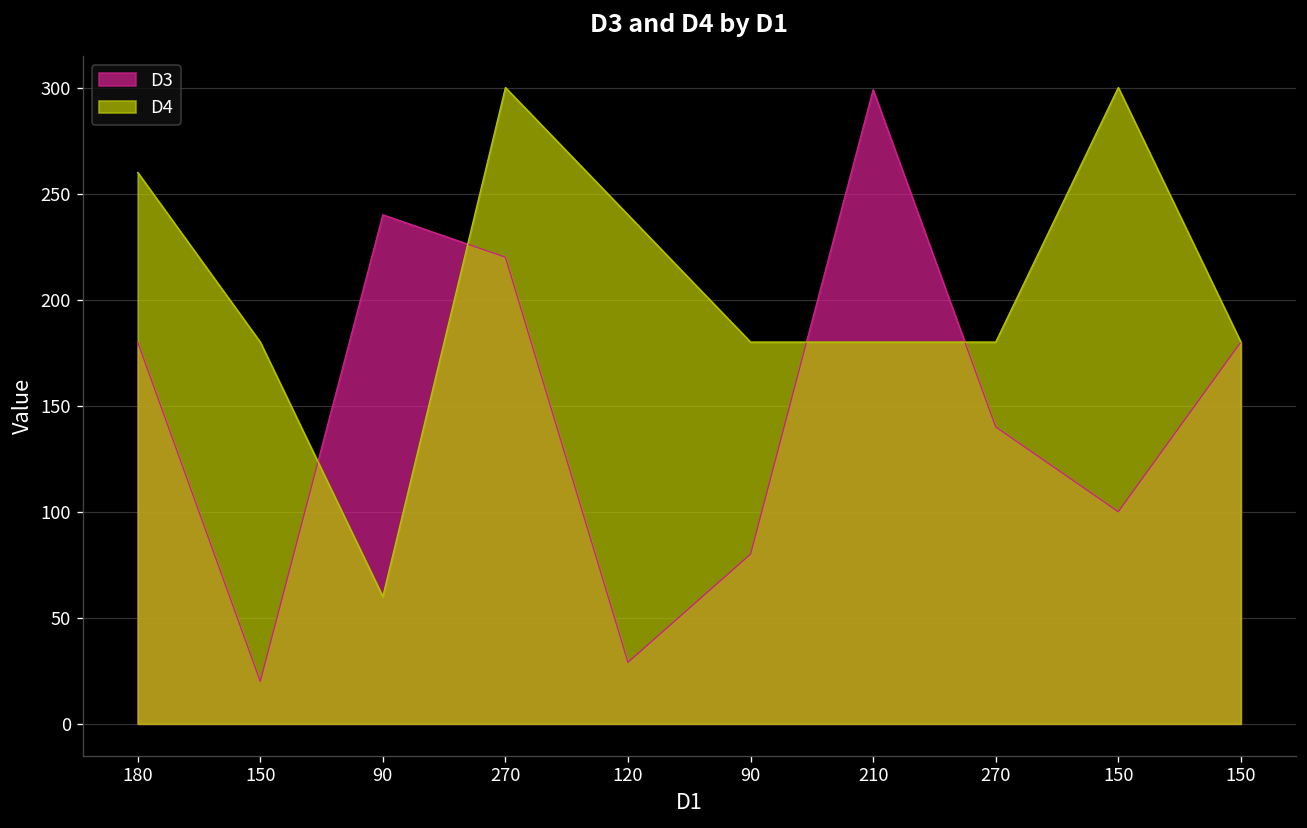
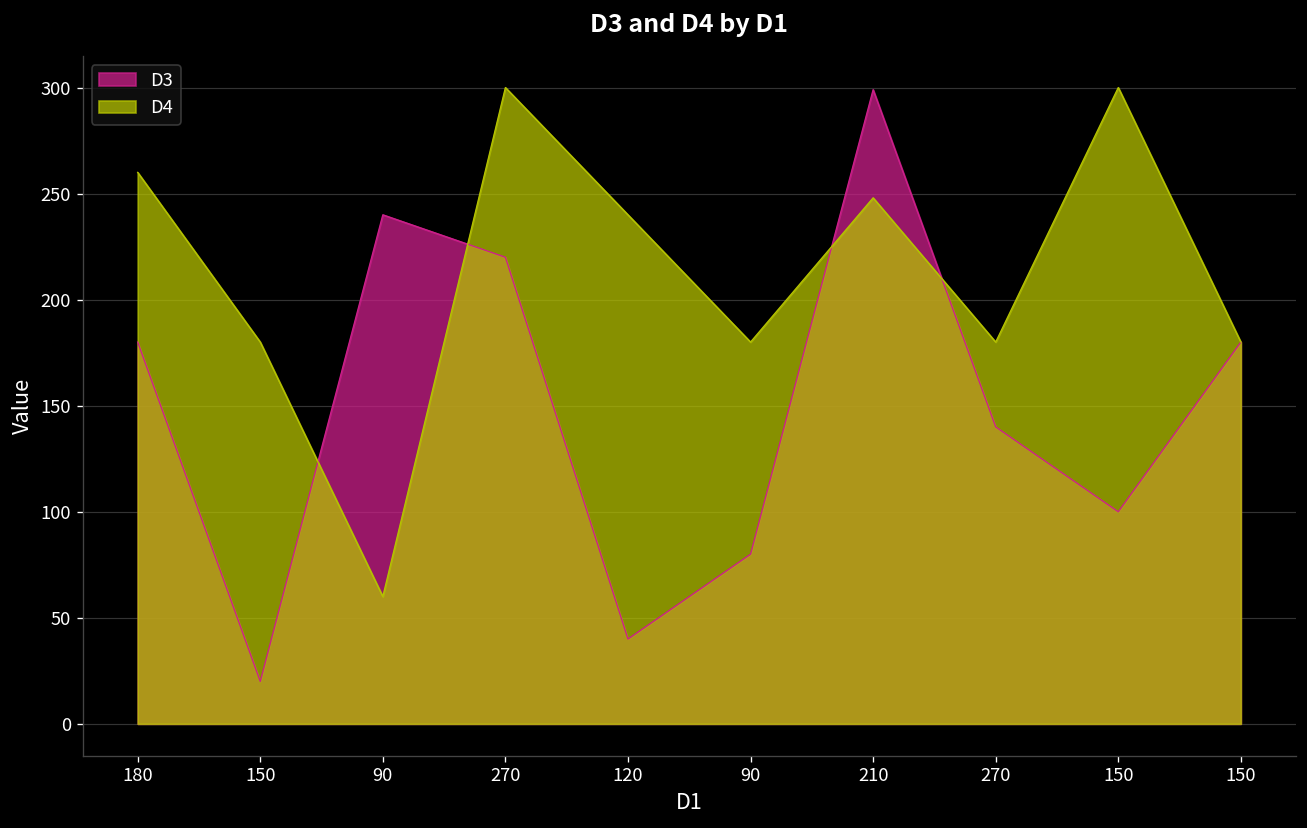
D3, 120: 29 -> 40
D4, 210: 180 -> 248
